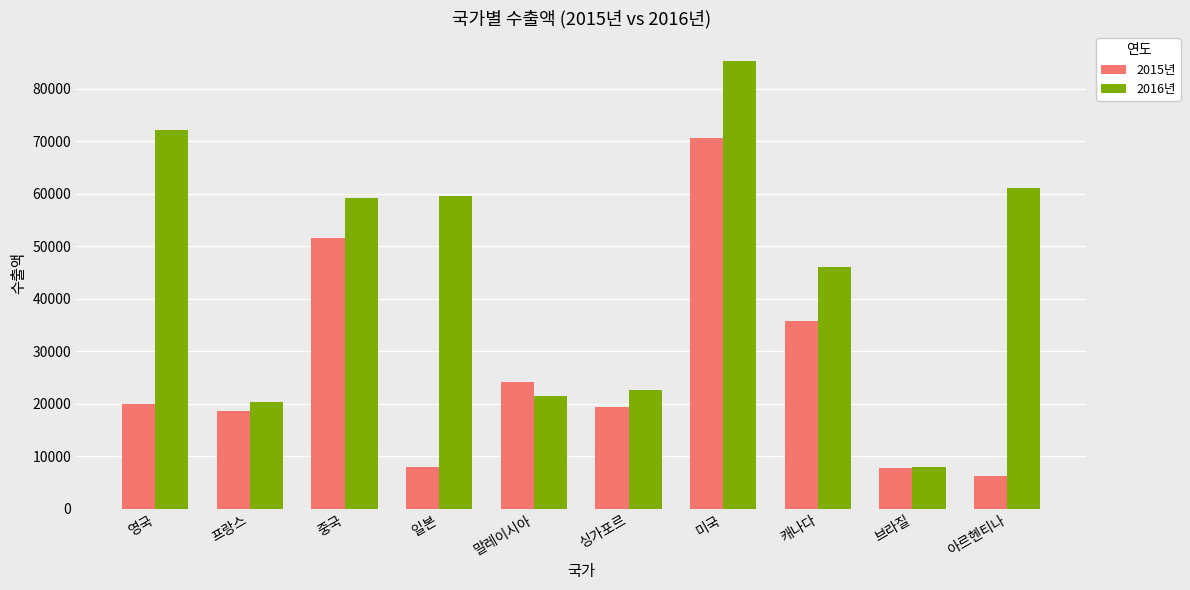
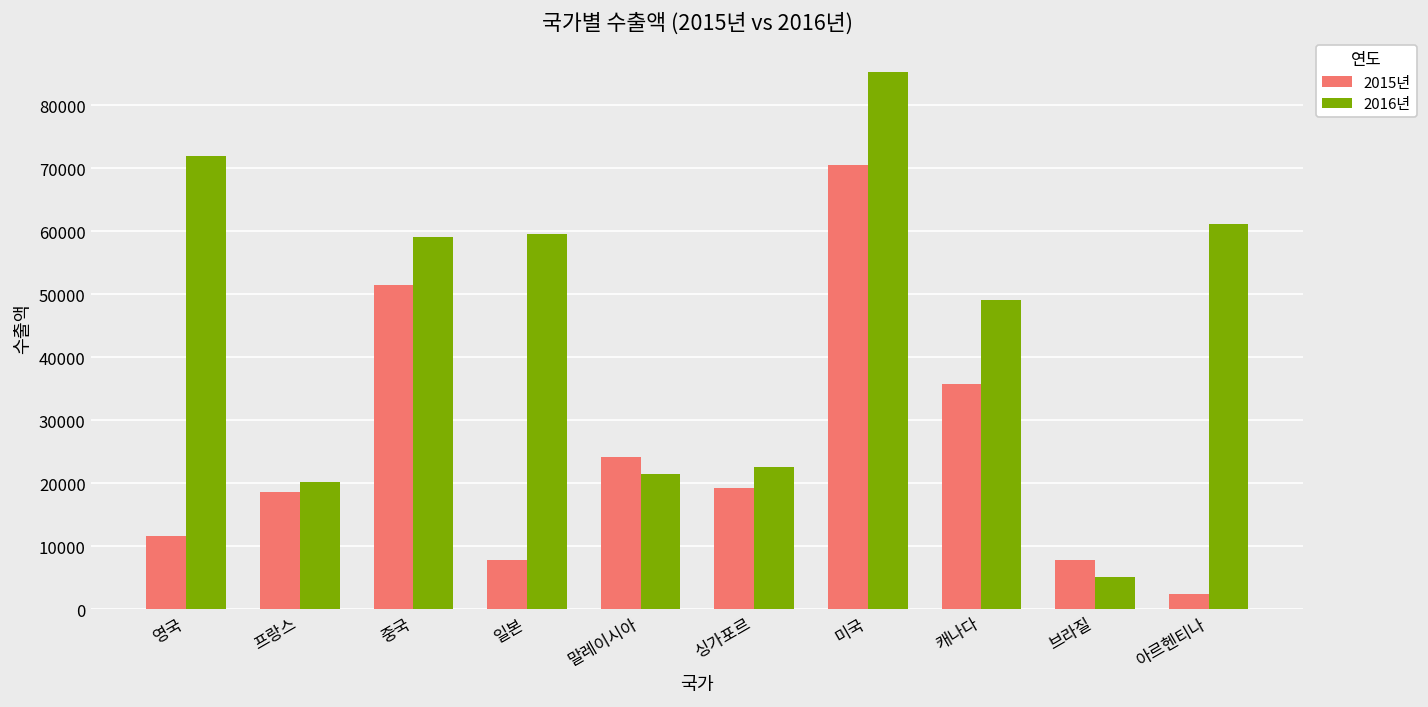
2015년, 영국: 20000 -> 12000
2016년, 캐나다: 46000 -> 49000
2016년, 브라질: 8000 -> 5000
2015년, 아르헨티나: 6000 -> 2000
